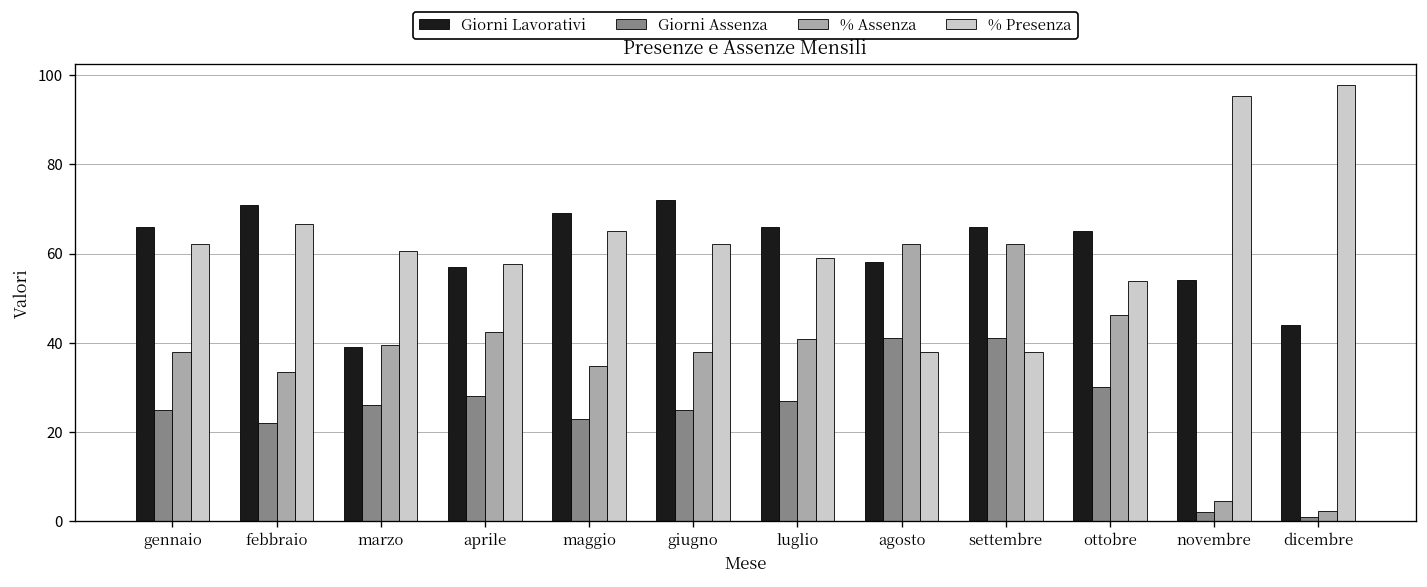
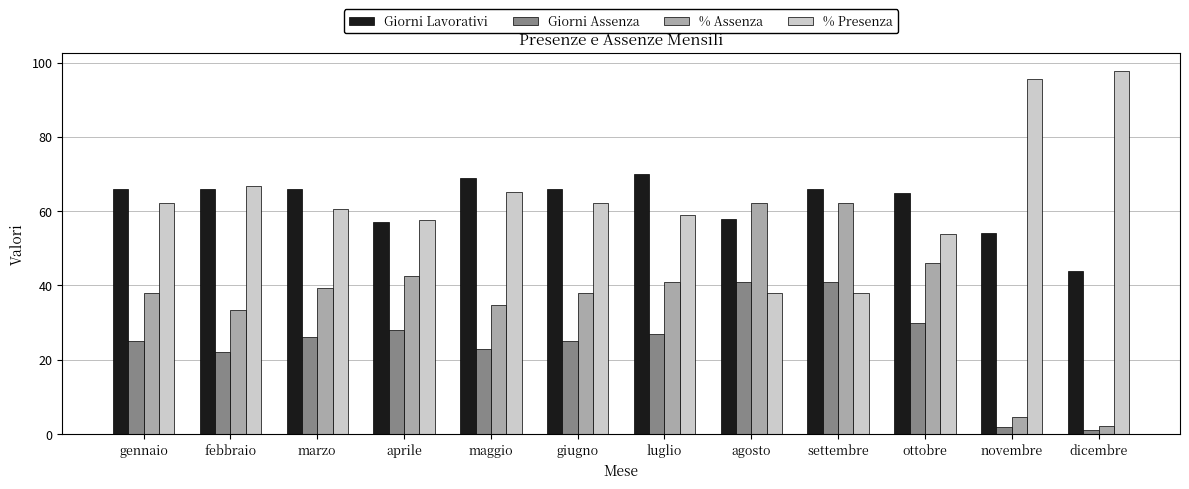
Giorni Lavorativi, febbraio: 71 -> 66
Giorni Lavorativi, marzo: 39 -> 66
Giorni Lavorativi, giugno: 72 -> 66
Giorni Lavorativi, luglio: 66 -> 70
